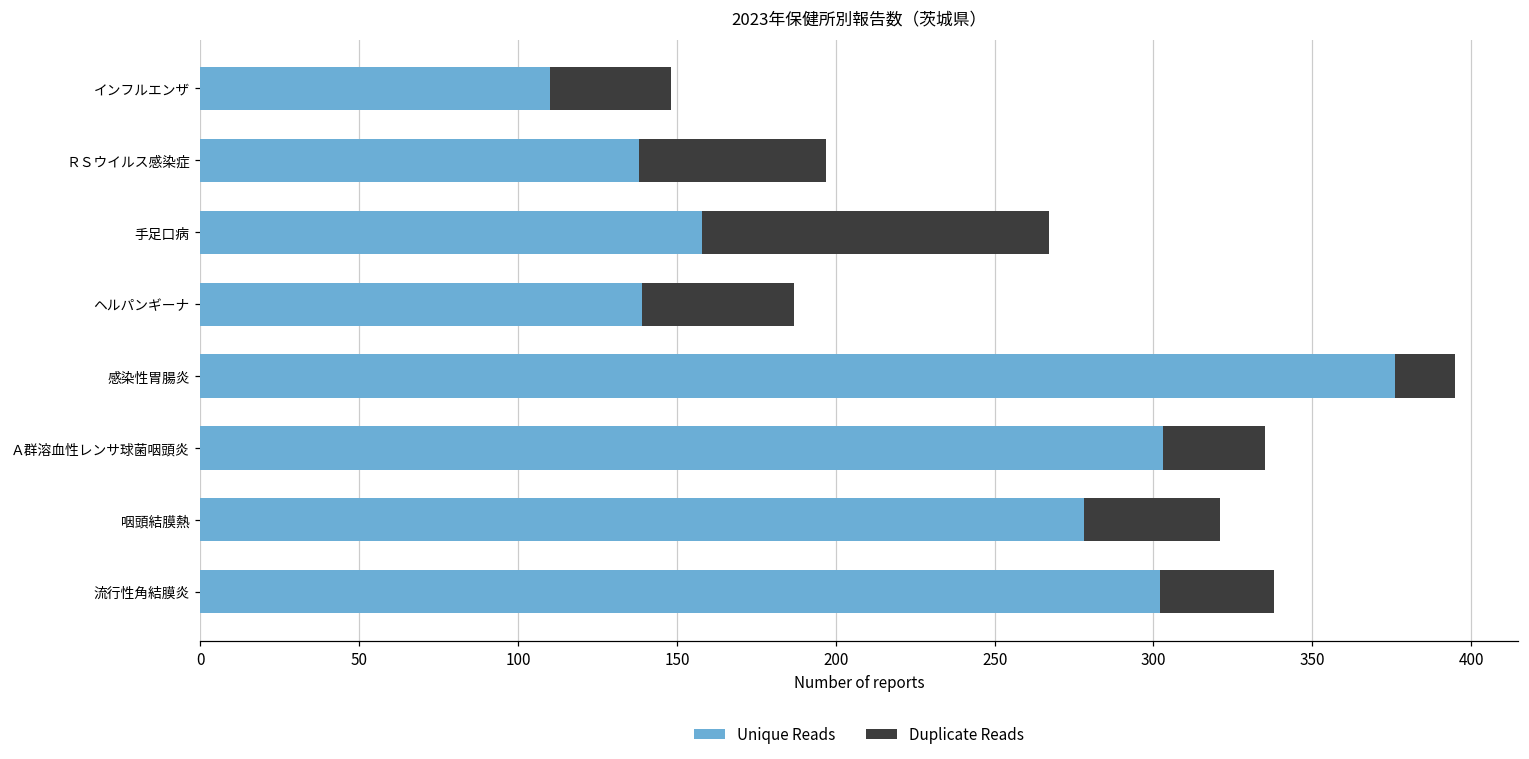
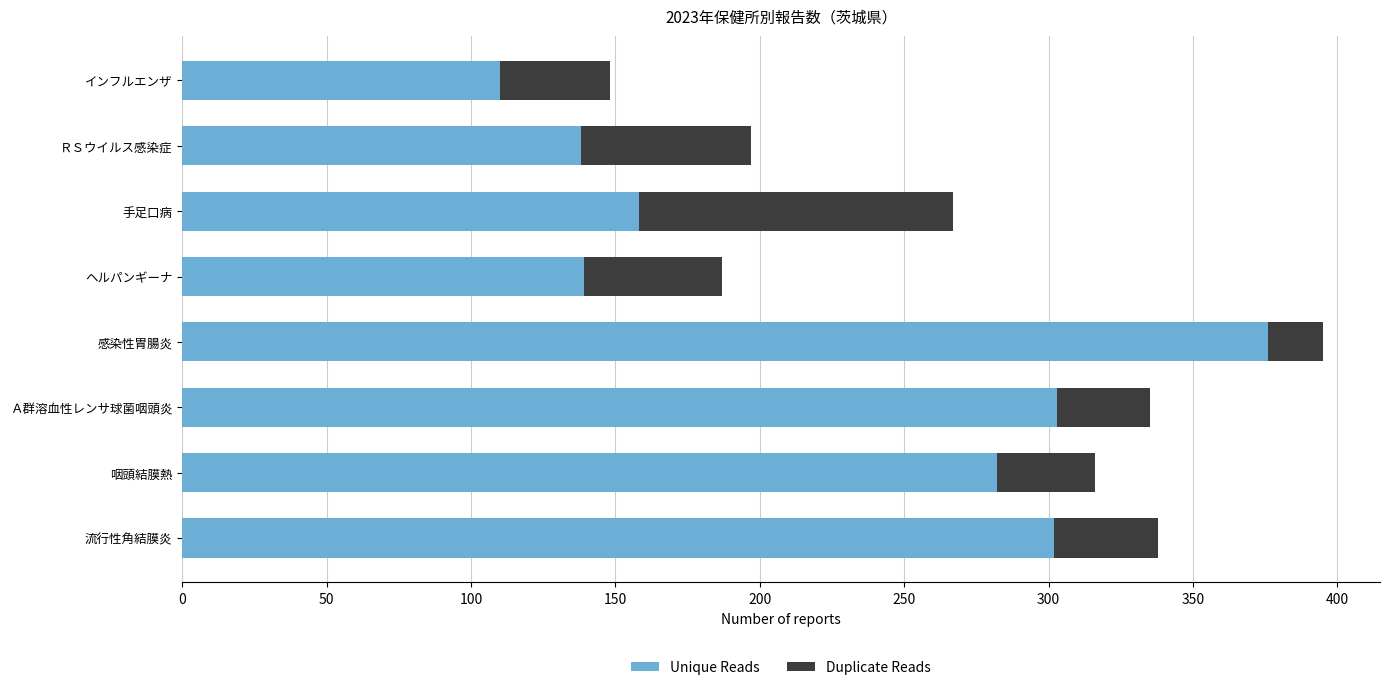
Unique Reads, 咽頭結膜熱: 278 -> 282
Duplicate Reads, 咽頭結膜熱: 43 -> 34
